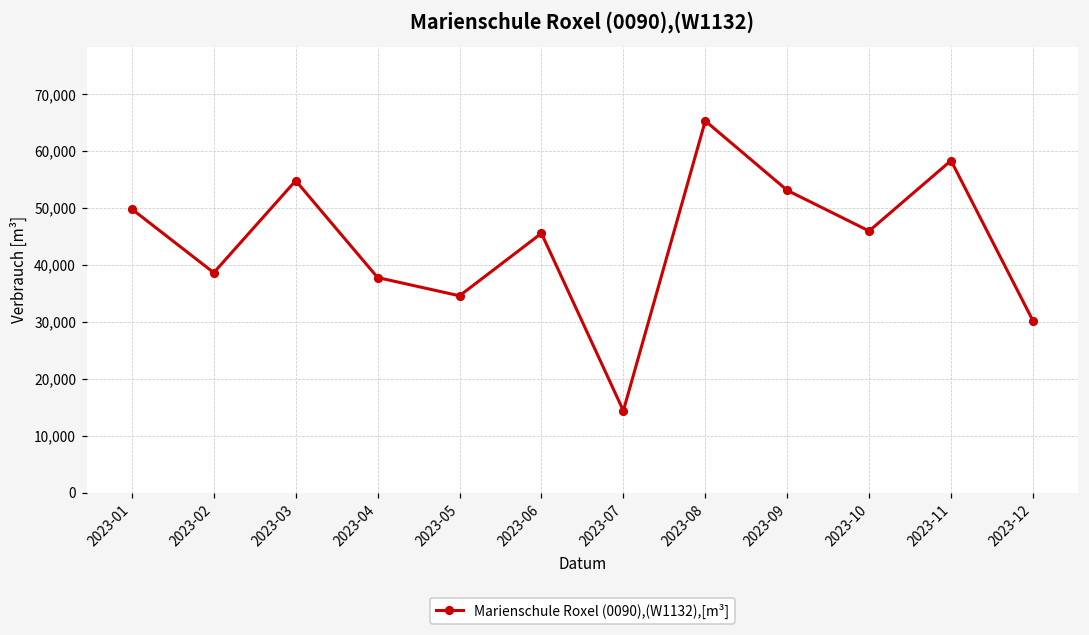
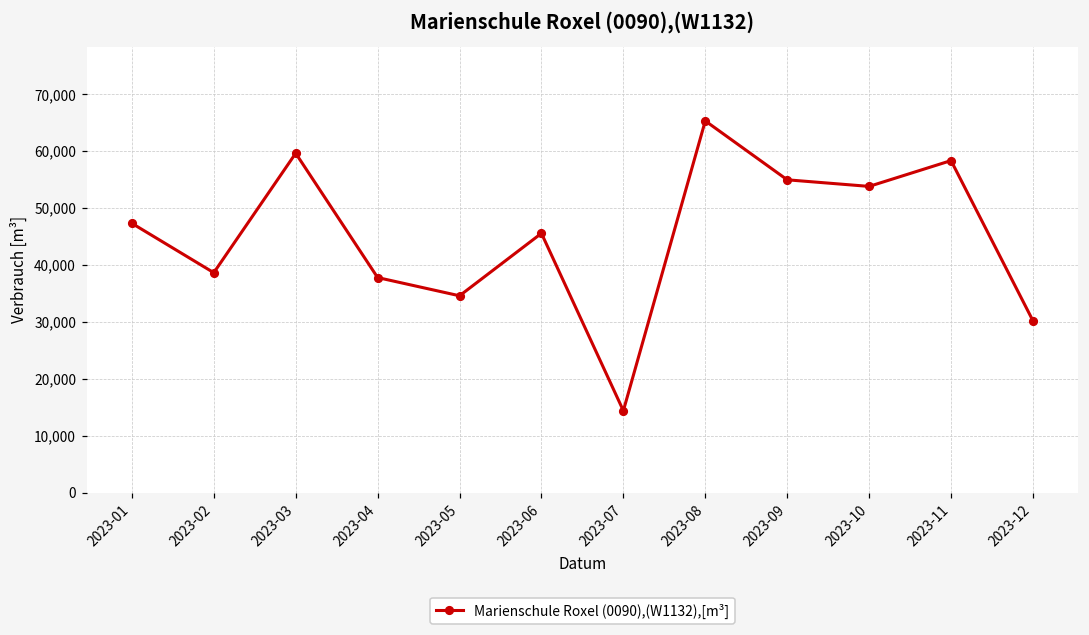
2023-01: 50,000 -> 47,000
2023-03: 55,000 -> 60,000
2023-09: 53,000 -> 55,000
2023-10: 46,000 -> 54,000
